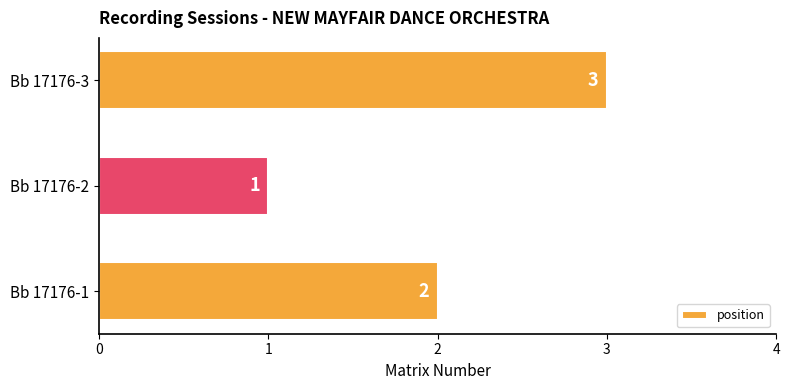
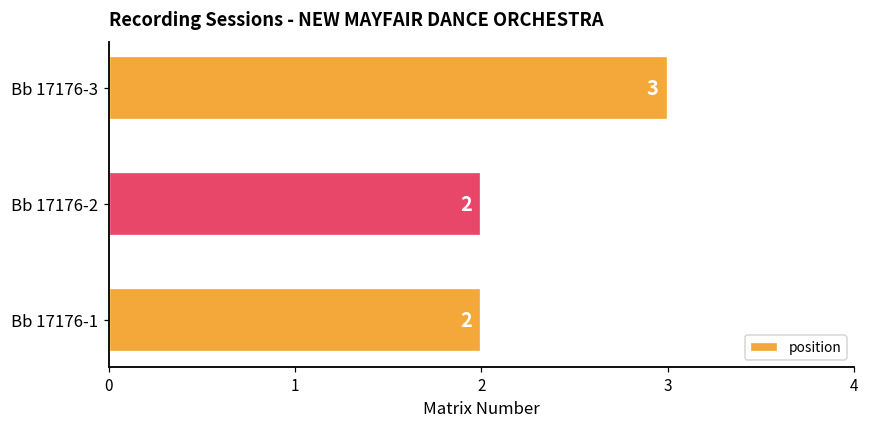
Bb 17176-2: 1 -> 2
